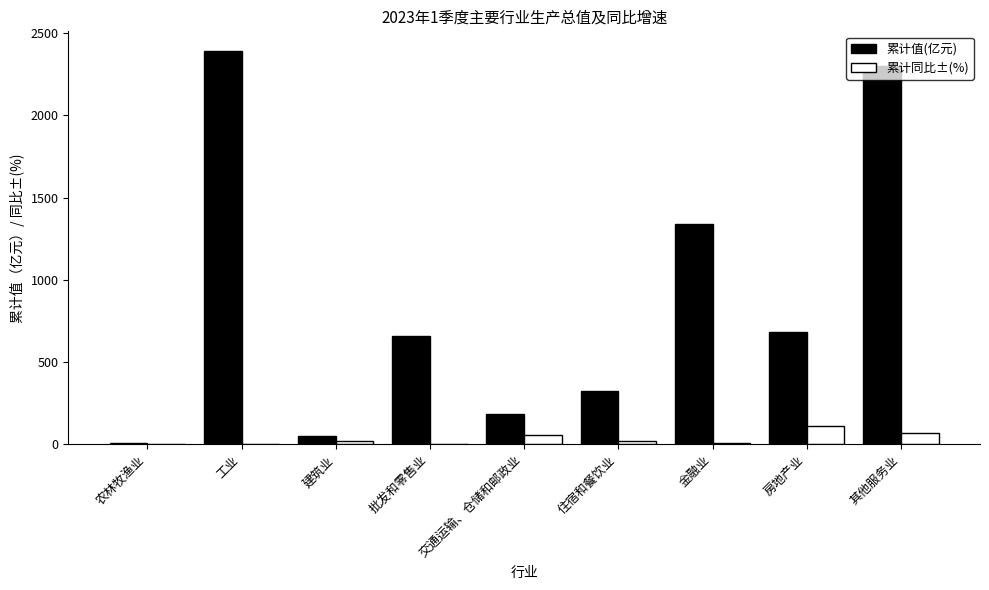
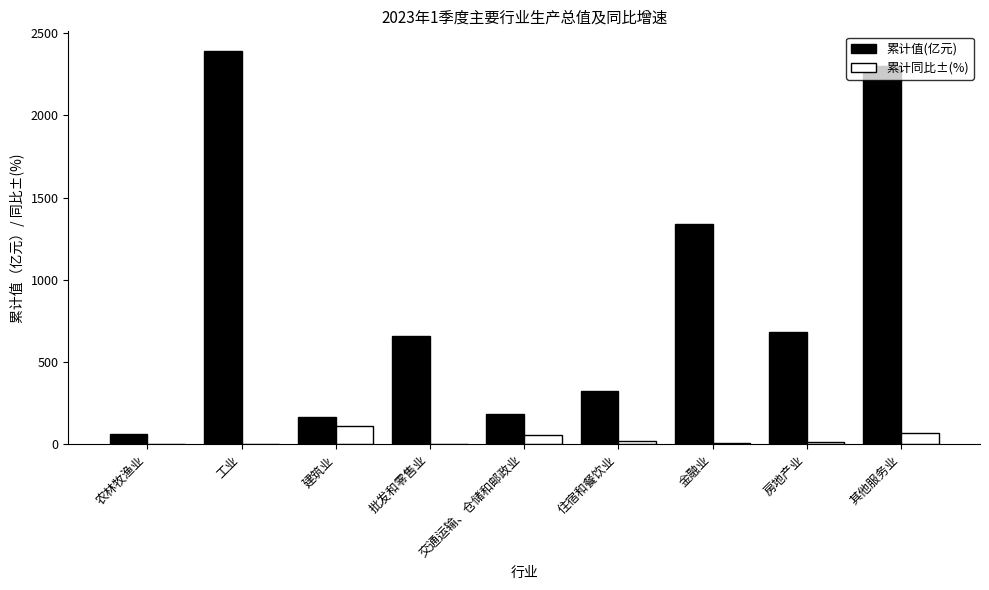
累计值(亿元), 农林牧渔业: 10 -> 60
累计值(亿元), 建筑业: 50 -> 170
累计同比±(%), 建筑业: 20 -> 110
累计同比±(%), 房地产业: 110 -> 10
